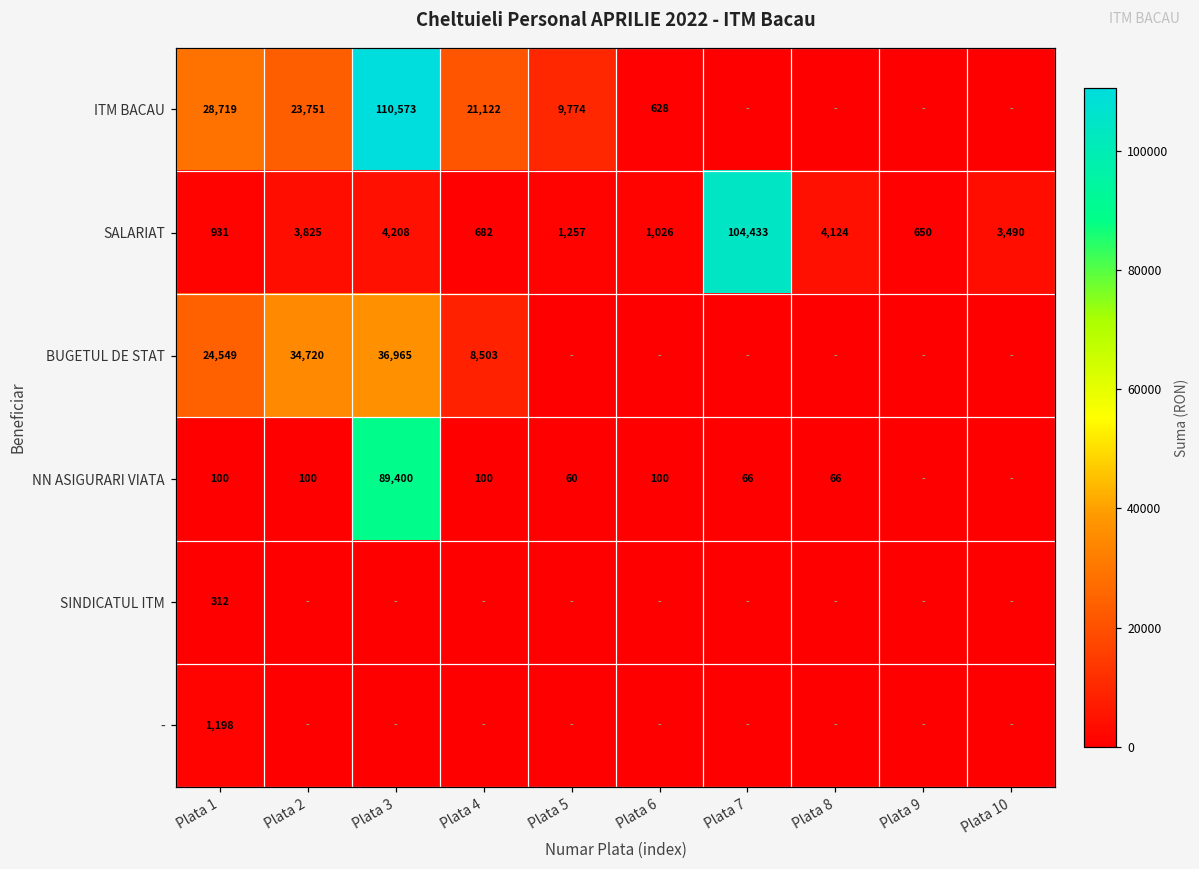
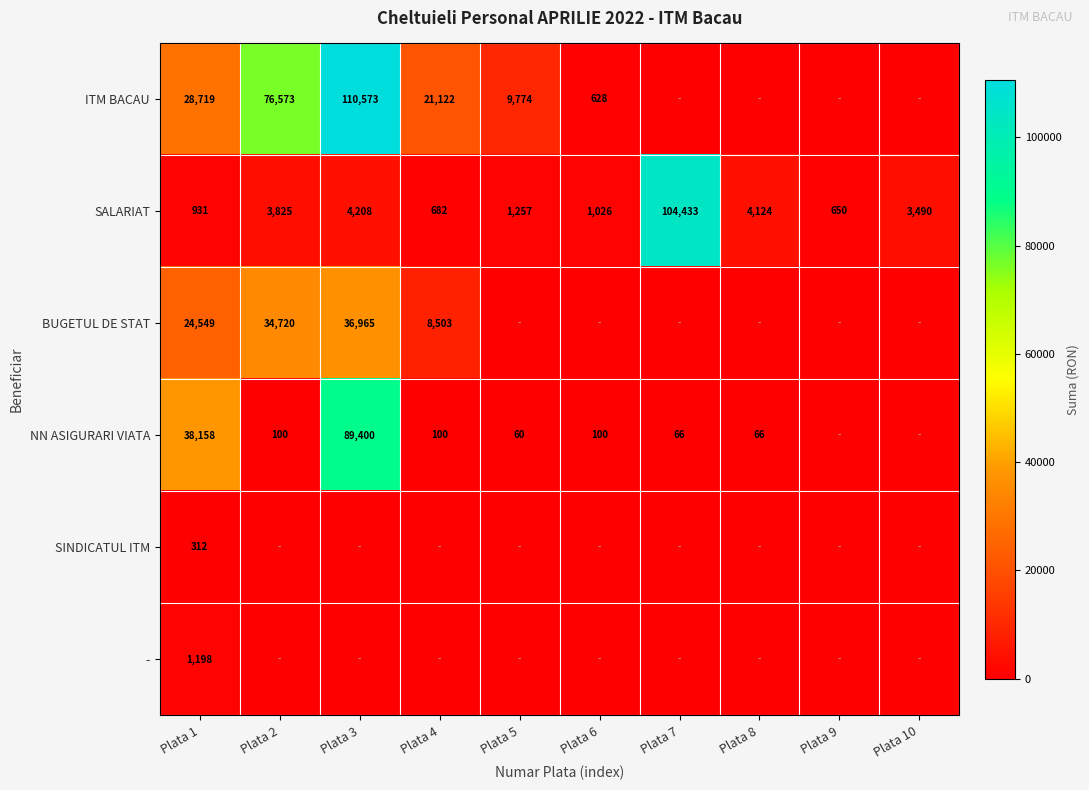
ITM BACAU, Plata 2: 23,751 -> 76,573
NN ASIGURARI VIATA, Plata 1: 100 -> 38,158
